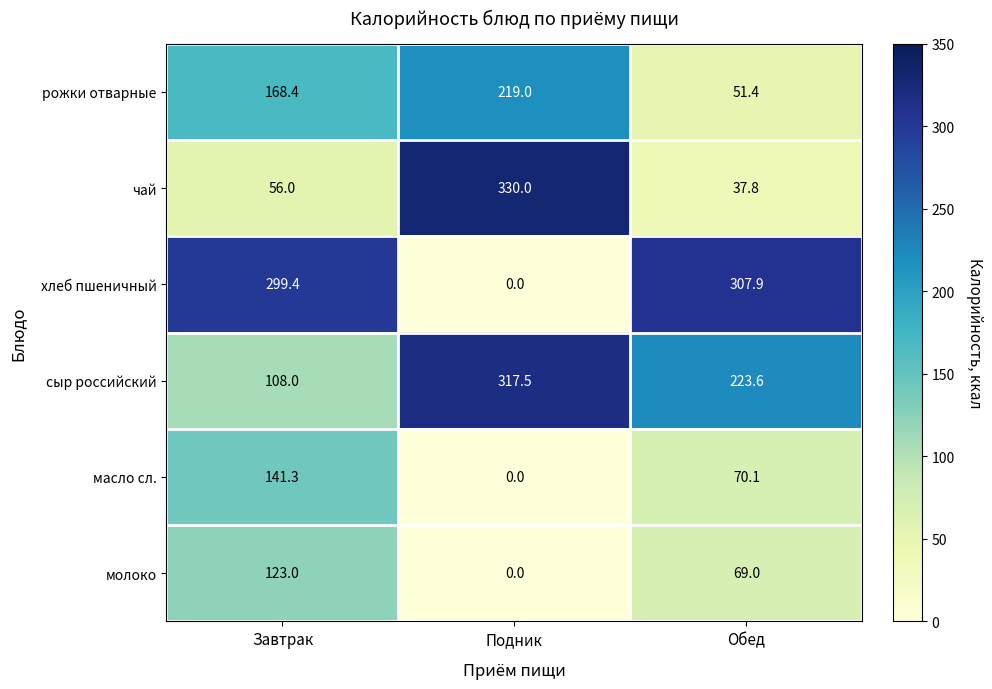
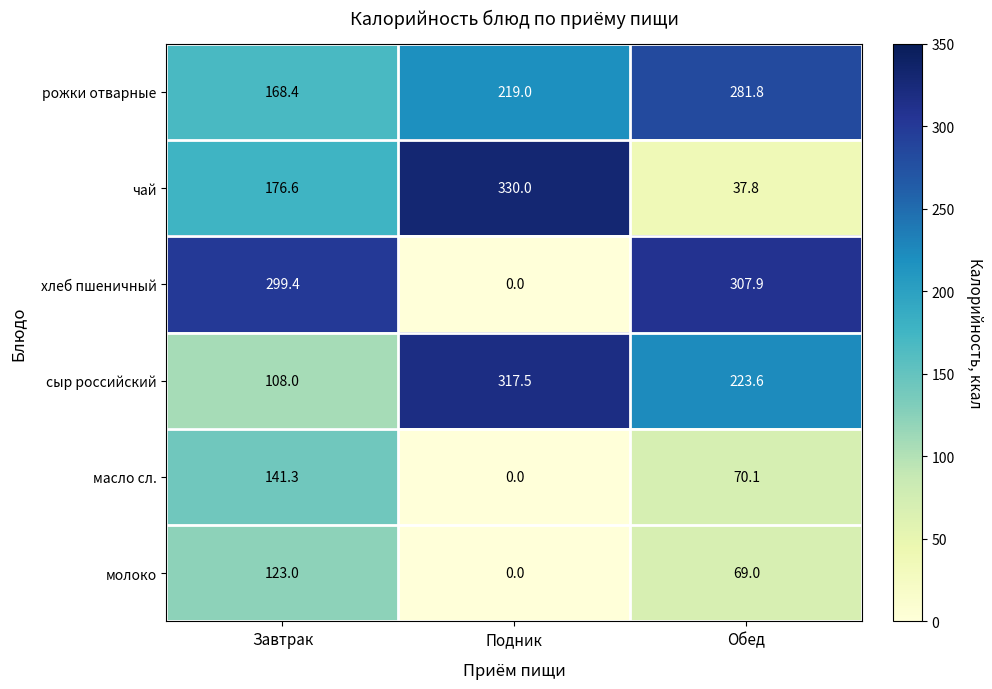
рожки отварные, Обед: 51.4 -> 281.8
чай, Завтрак: 56.0 -> 176.6
